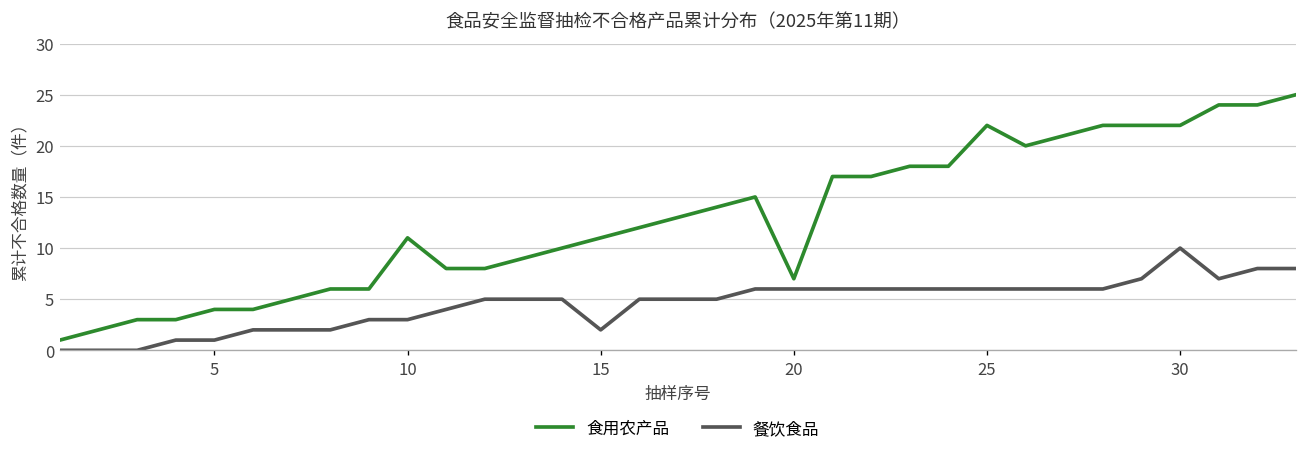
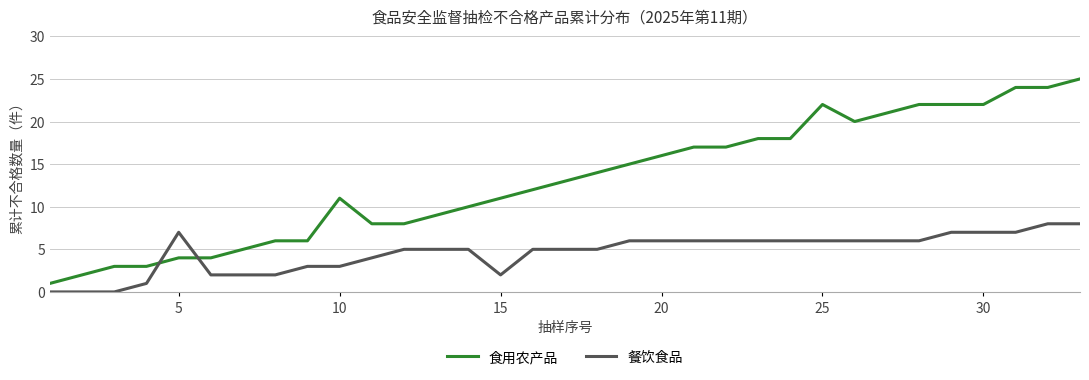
餐饮食品, 5: 1 -> 7
食用农产品, 20: 7 -> 16
餐饮食品, 30: 10 -> 7
